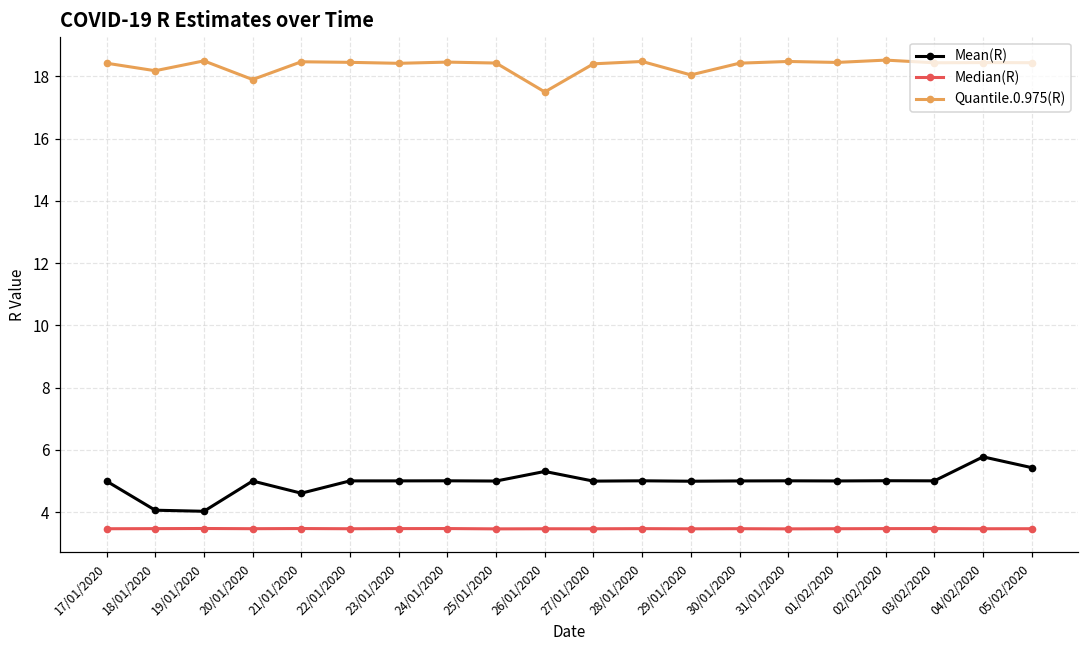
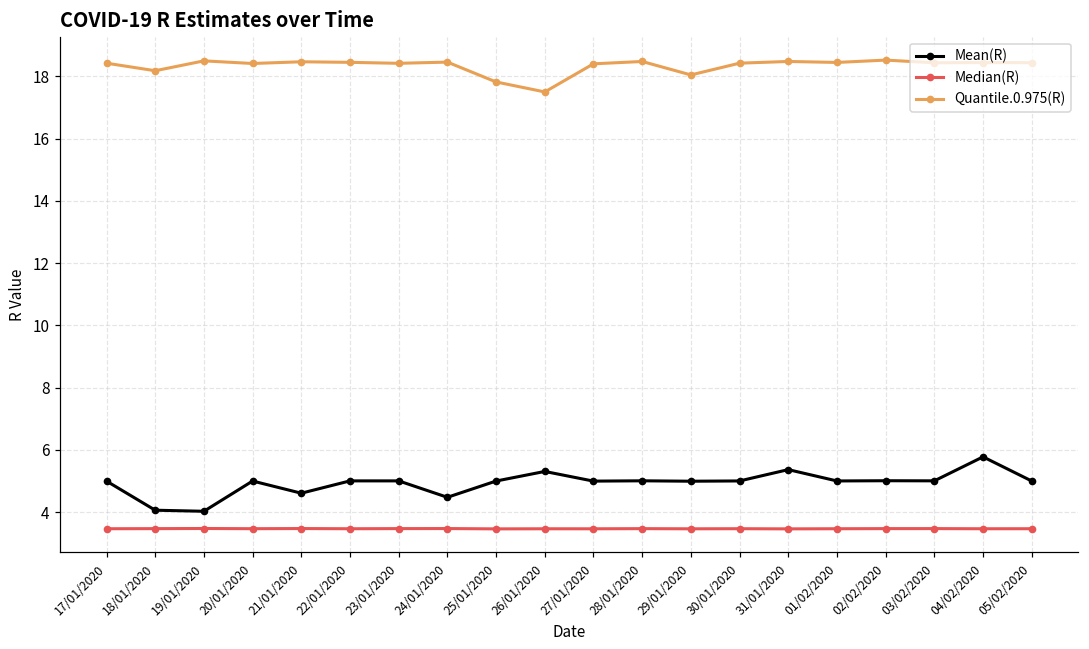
Quantile.0.975(R), 20/01/2020: 17.9 -> 18.4
Mean(R), 24/01/2020: 5.0 -> 4.5
Quantile.0.975(R), 25/01/2020: 18.4 -> 17.8
Mean(R), 31/01/2020: 5.0 -> 5.4
Mean(R), 05/02/2020: 5.4 -> 5.0
